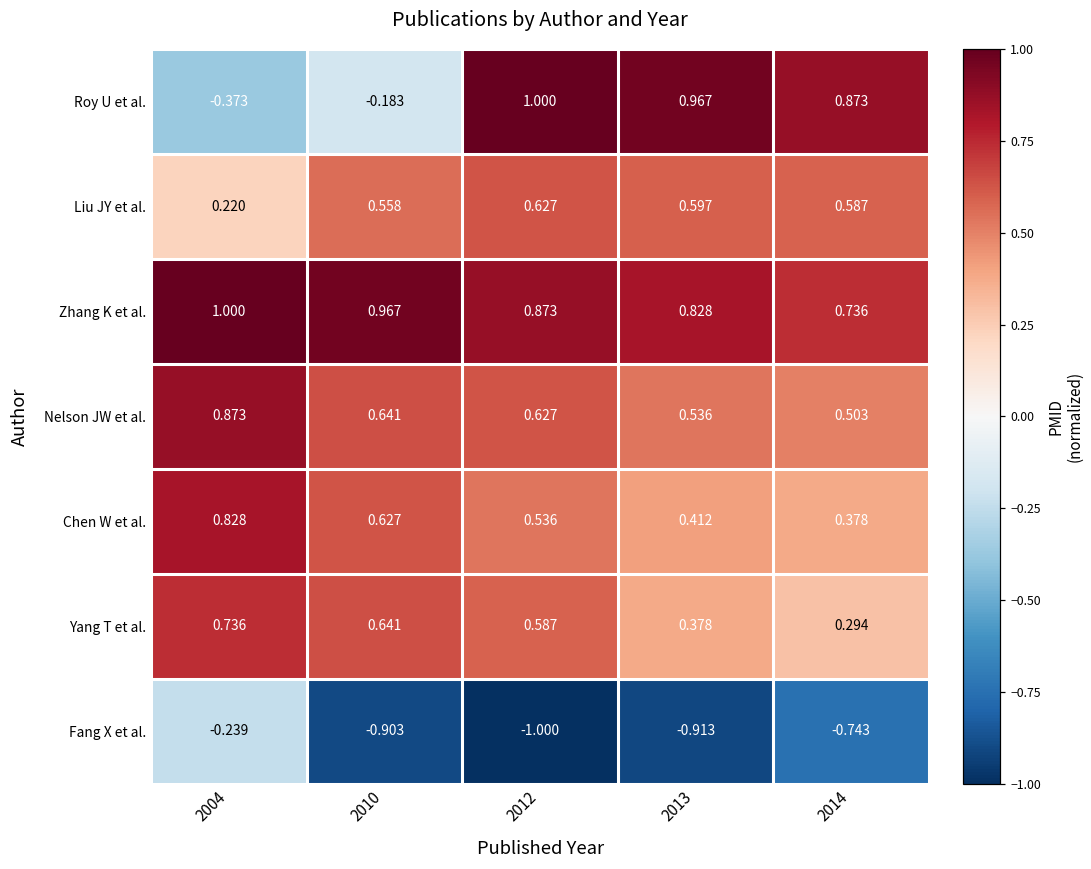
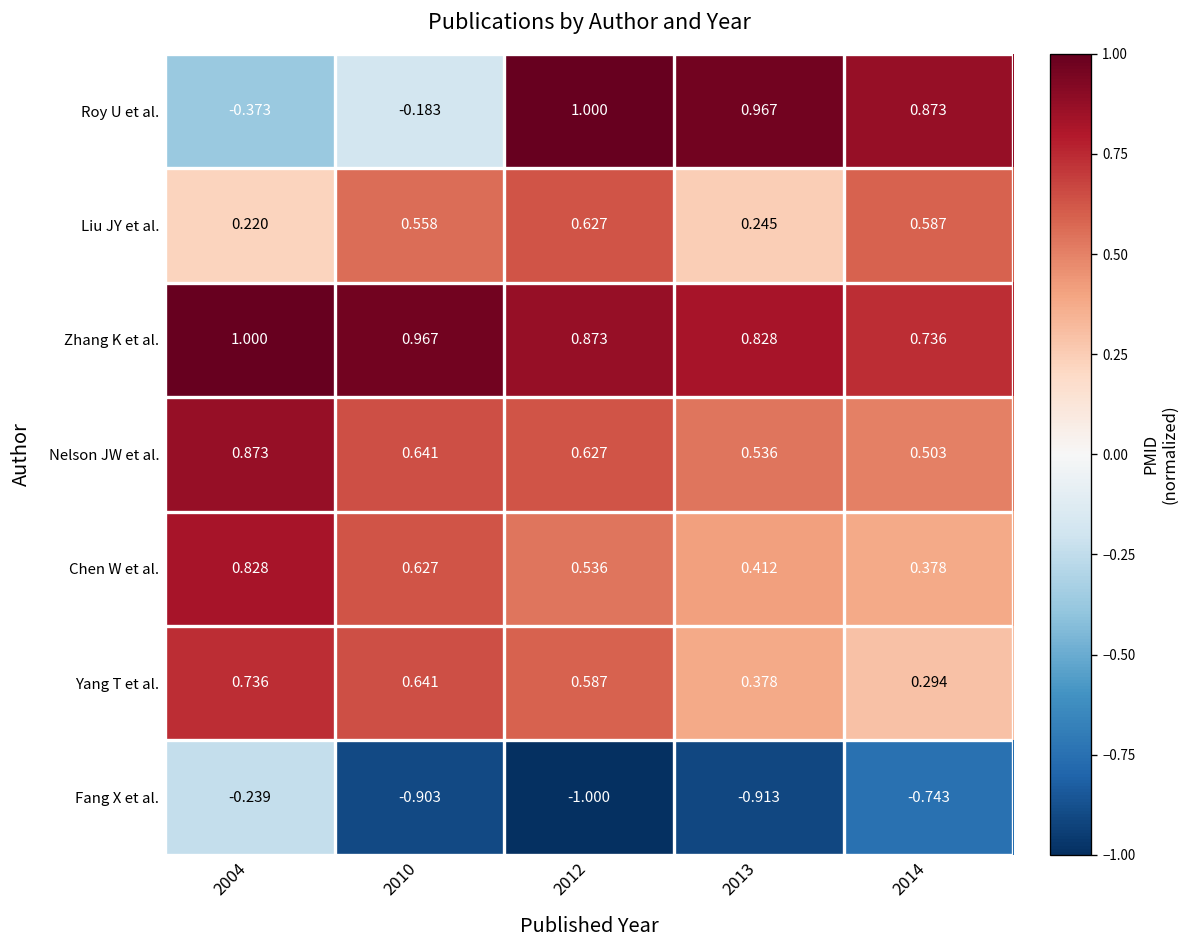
Liu JY et al., 2013: 0.597 -> 0.245
